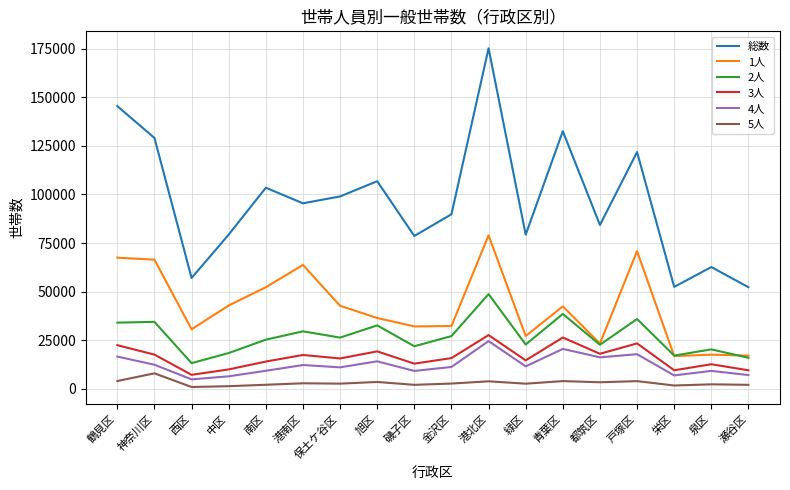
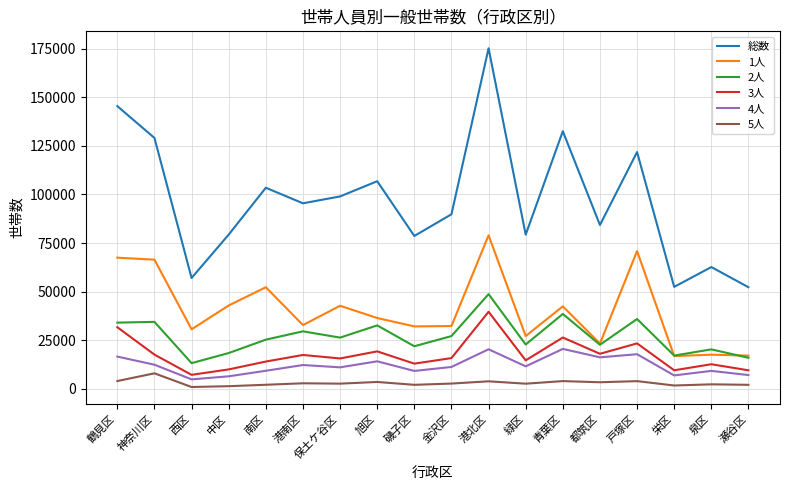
3人, 鶴見区: 22000 -> 32000
1人, 港南区: 64000 -> 33000
3人, 港北区: 28000 -> 40000
4人, 港北区: 25000 -> 20000
